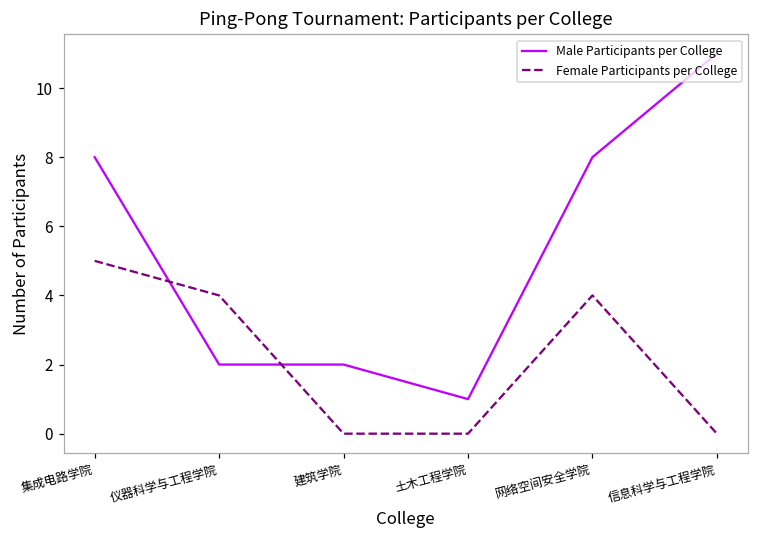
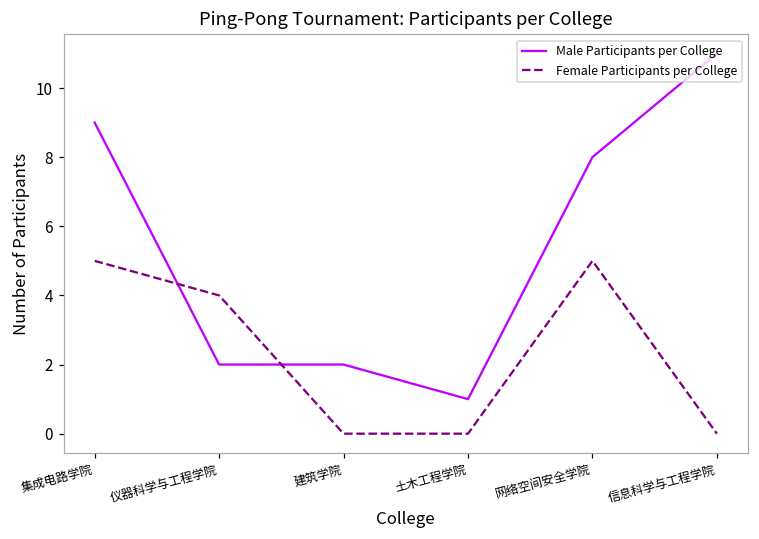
Male Participants per College, 集成电路学院: 8 -> 9
Female Participants per College, 网络空间安全学院: 4 -> 5
